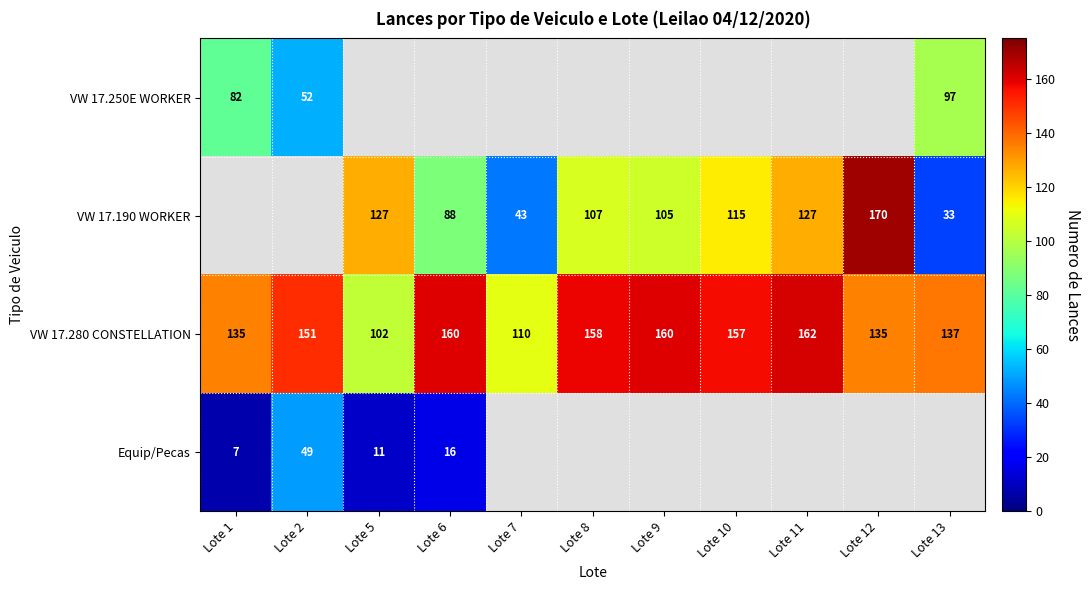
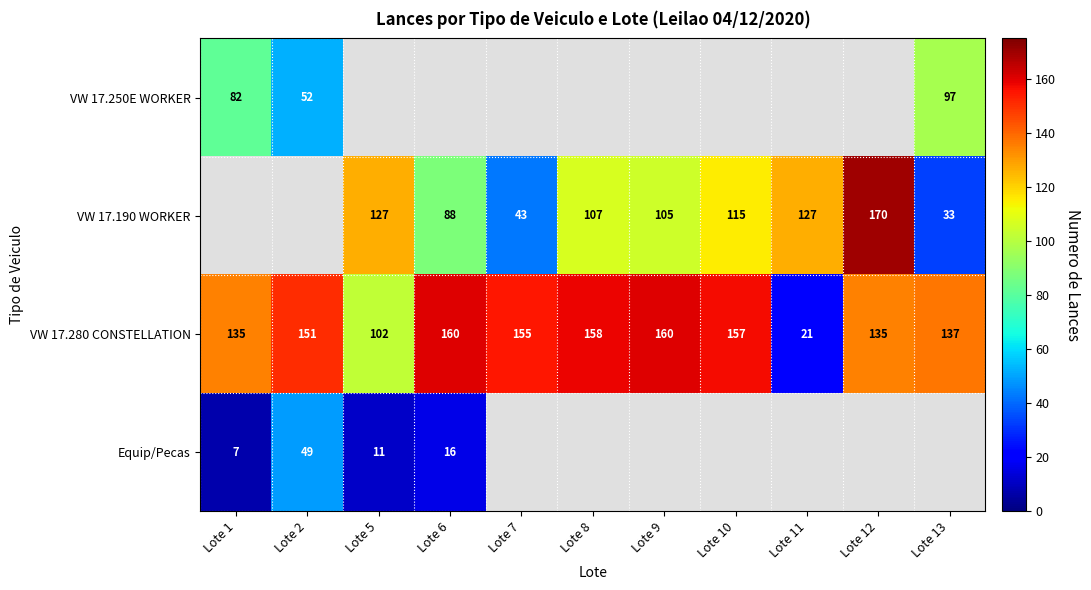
VW 17.280 CONSTELLATION, Lote 7: 110 -> 155
VW 17.280 CONSTELLATION, Lote 11: 162 -> 21
